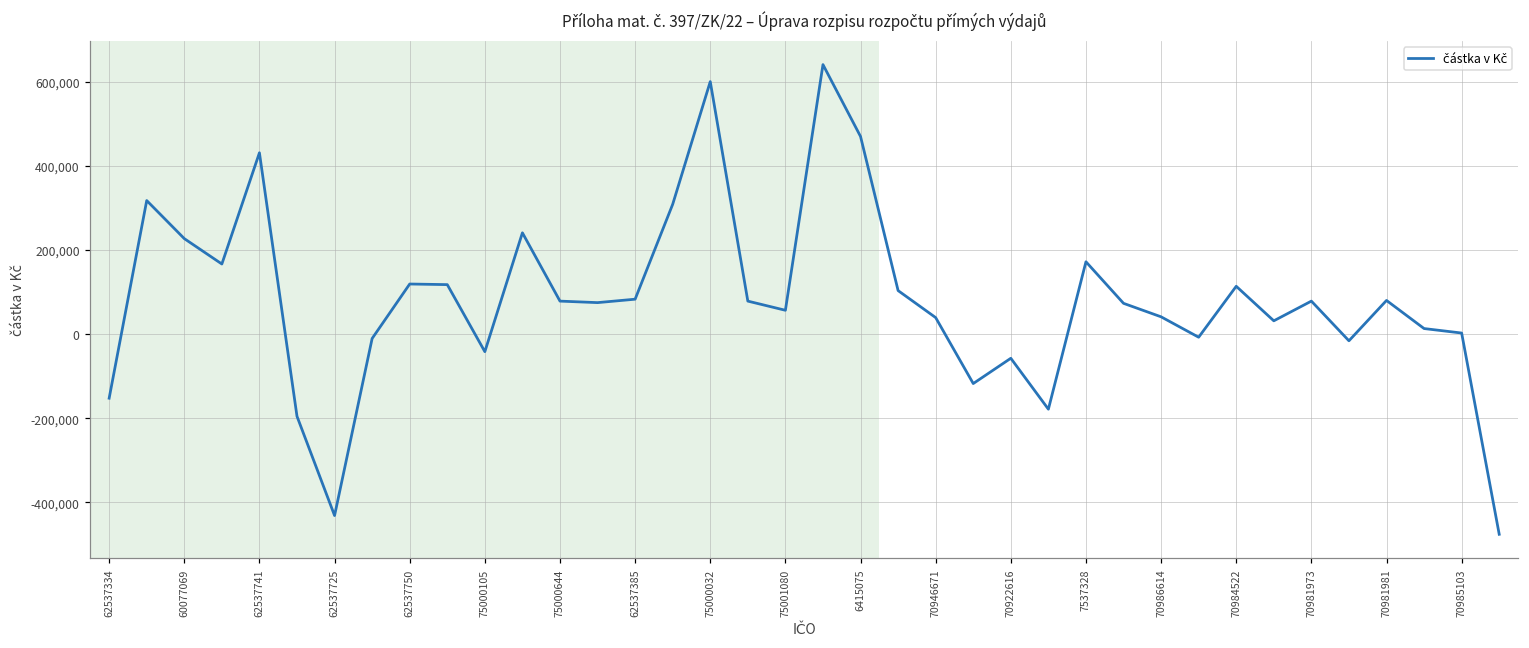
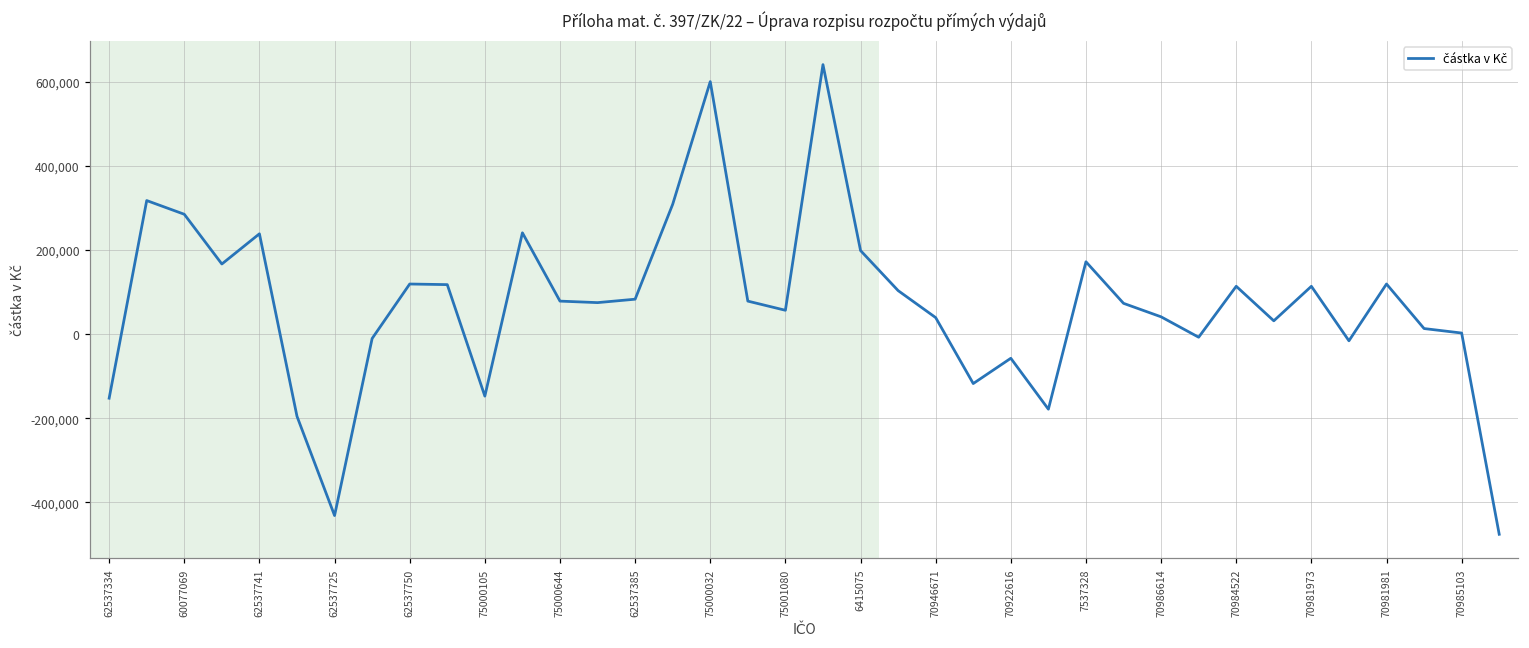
60077069: 230,000 -> 280,000
62537741: 430,000 -> 240,000
75000105: -40,000 -> -150,000
6415075: 470,000 -> 200,000
70981973: 80,000 -> 110,000
70981981: 80,000 -> 120,000
